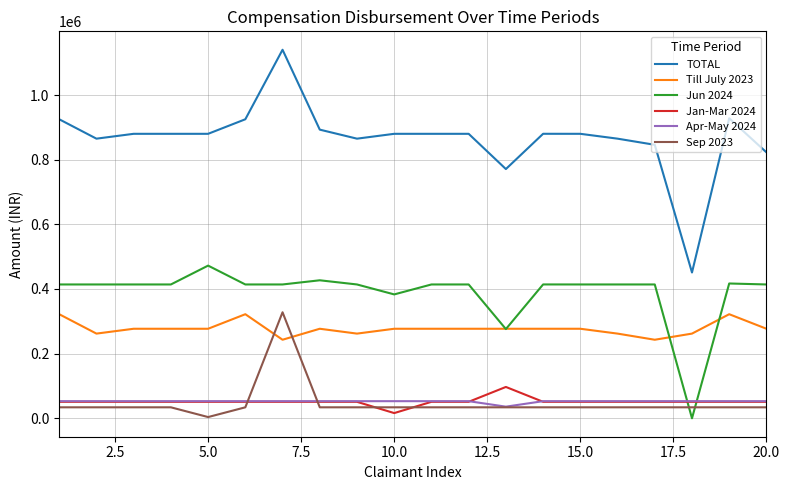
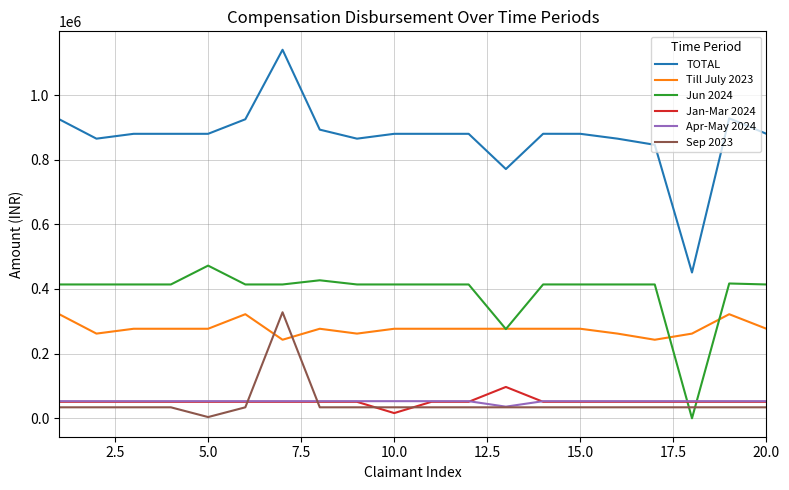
Jun 2024, 10.0: 380000 -> 410000
TOTAL, 20.0: 820000 -> 880000
